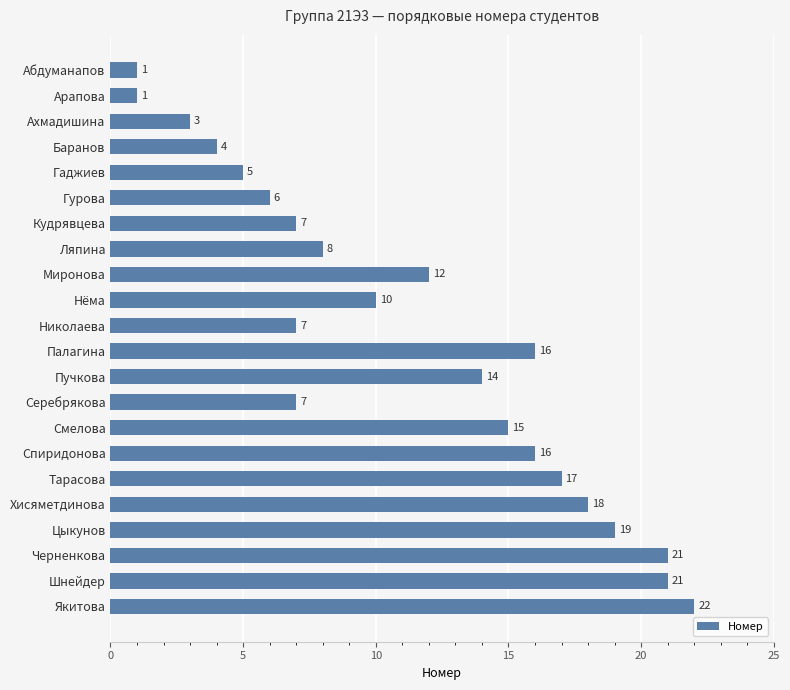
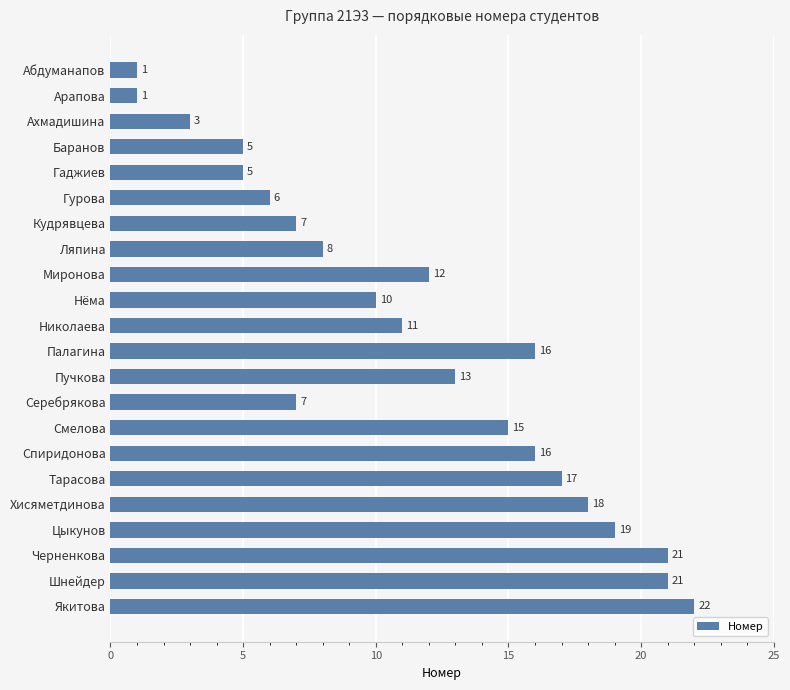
Баранов: 4 -> 5
Николаева: 7 -> 11
Пучкова: 14 -> 13
